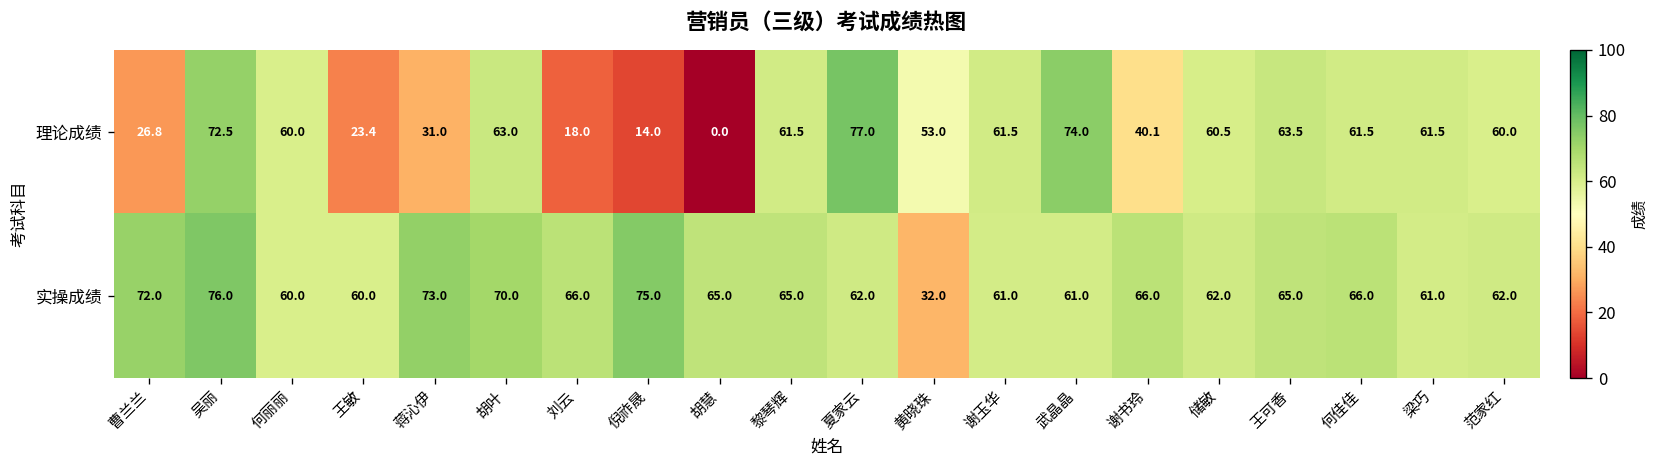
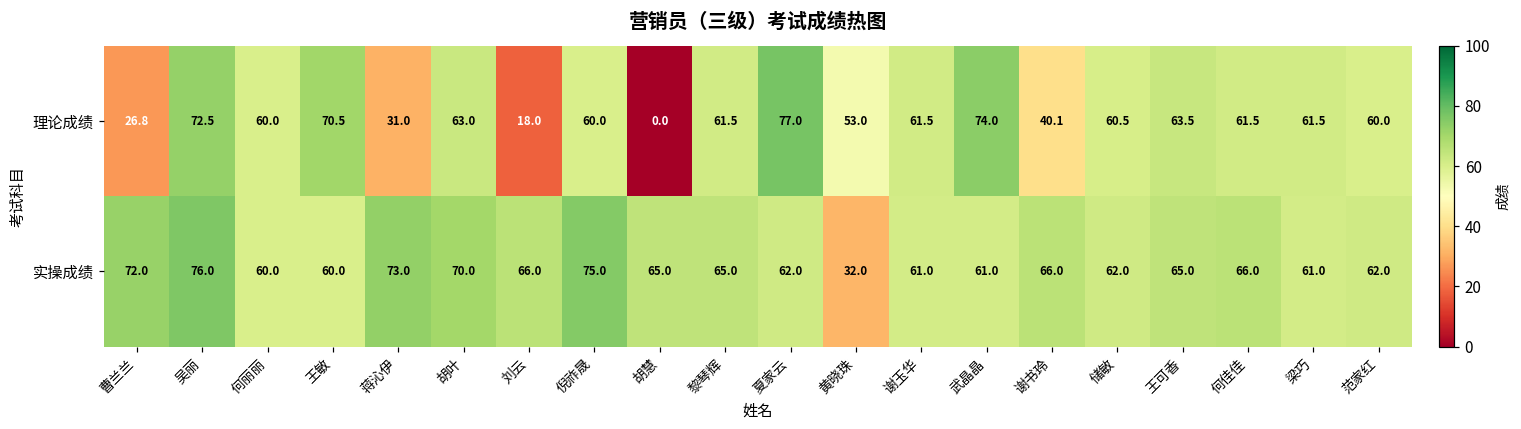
理论成绩, 王敏: 23.4 -> 70.5
理论成绩, 倪祚晟: 14.0 -> 60.0
